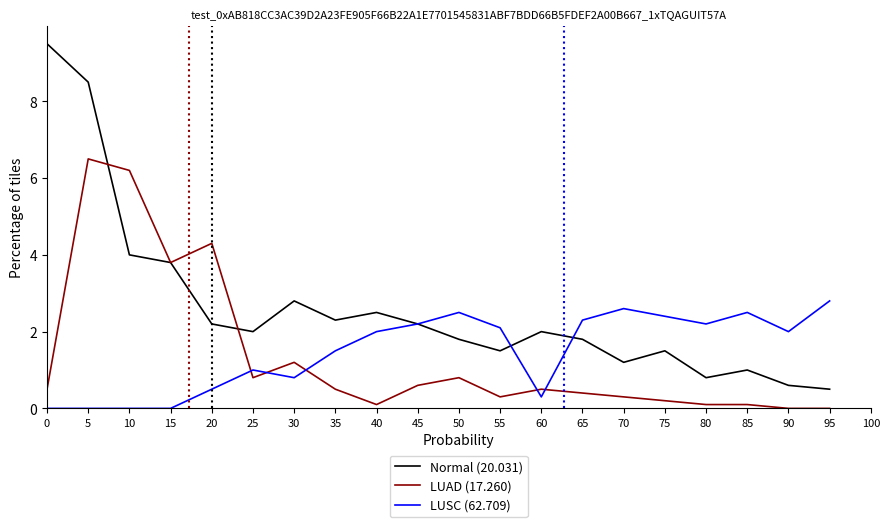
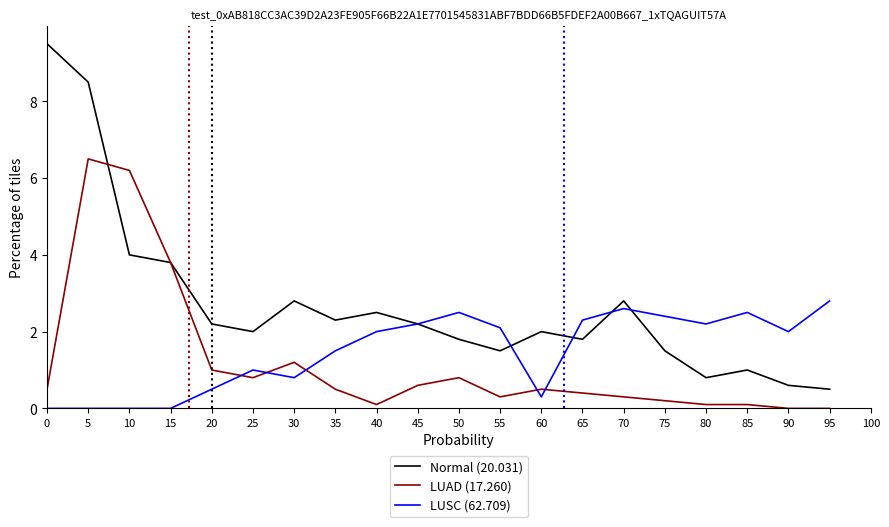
LUAD (17.260), 20: 4.3 -> 1.0
Normal (20.031), 70: 1.2 -> 2.8
